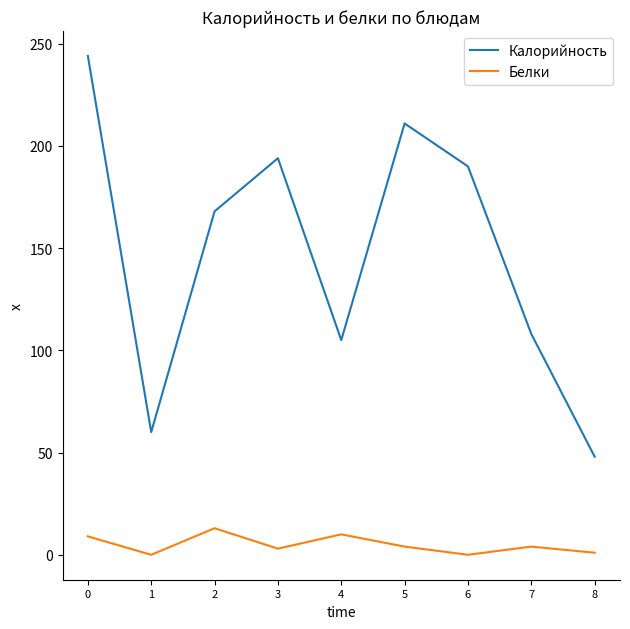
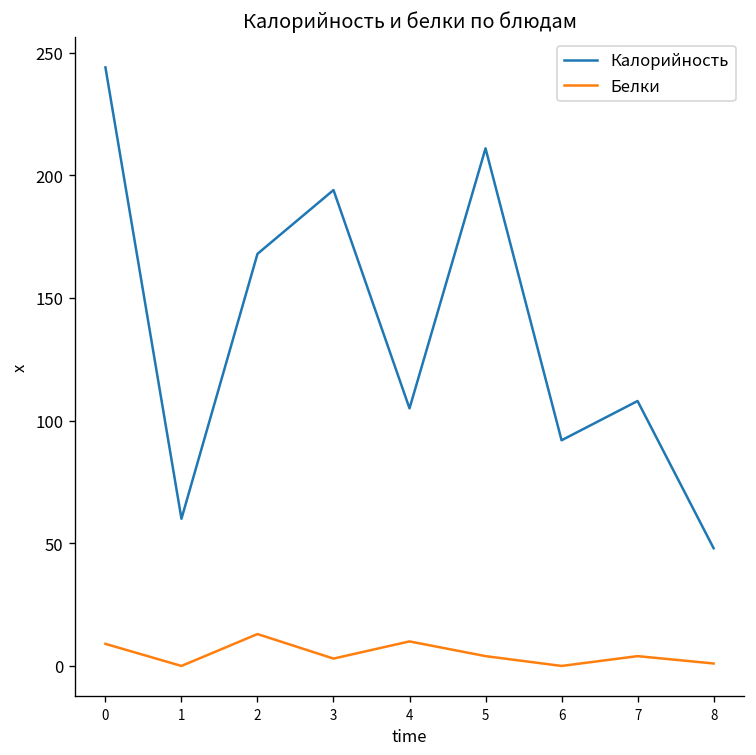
Калорийность, 6: 190 -> 92
